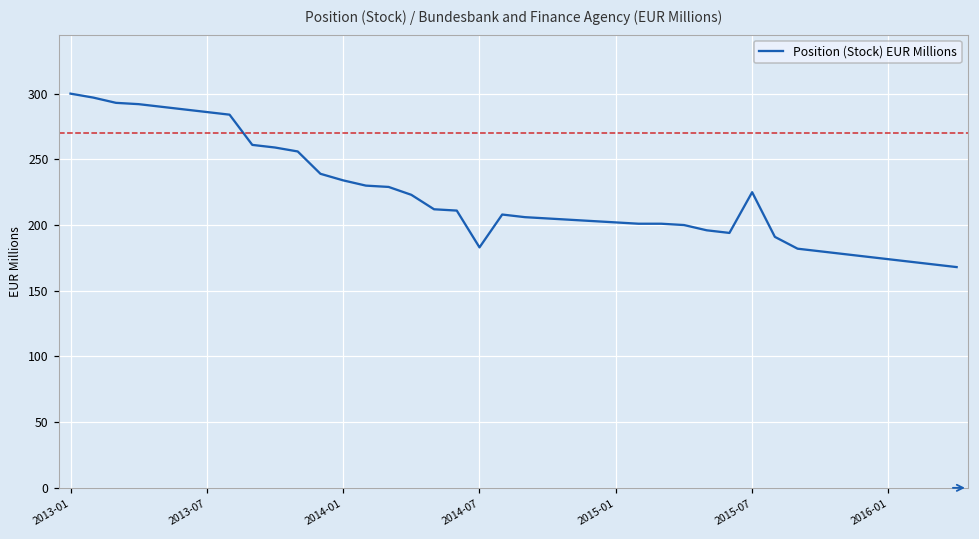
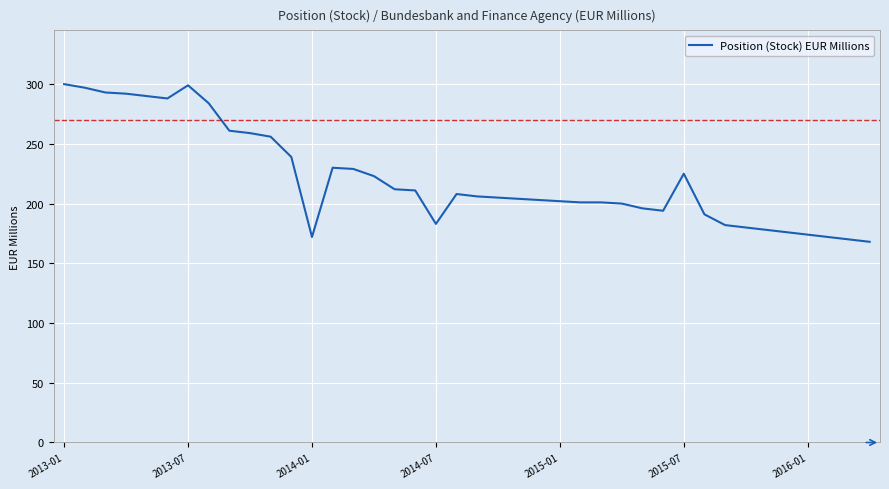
2013-07: 286 -> 299
2014-01: 234 -> 172
